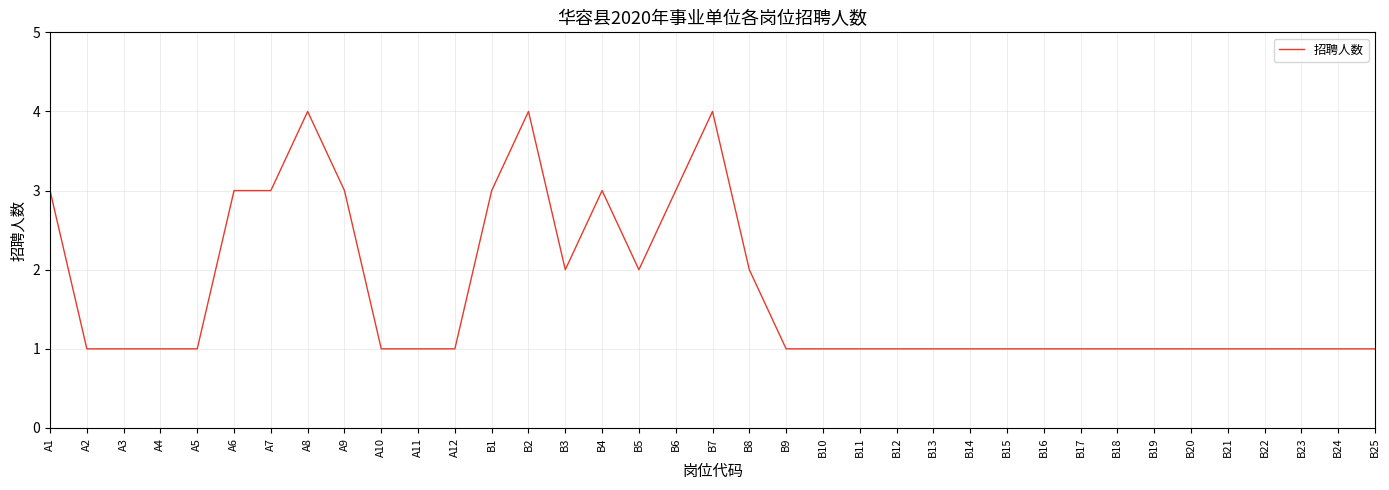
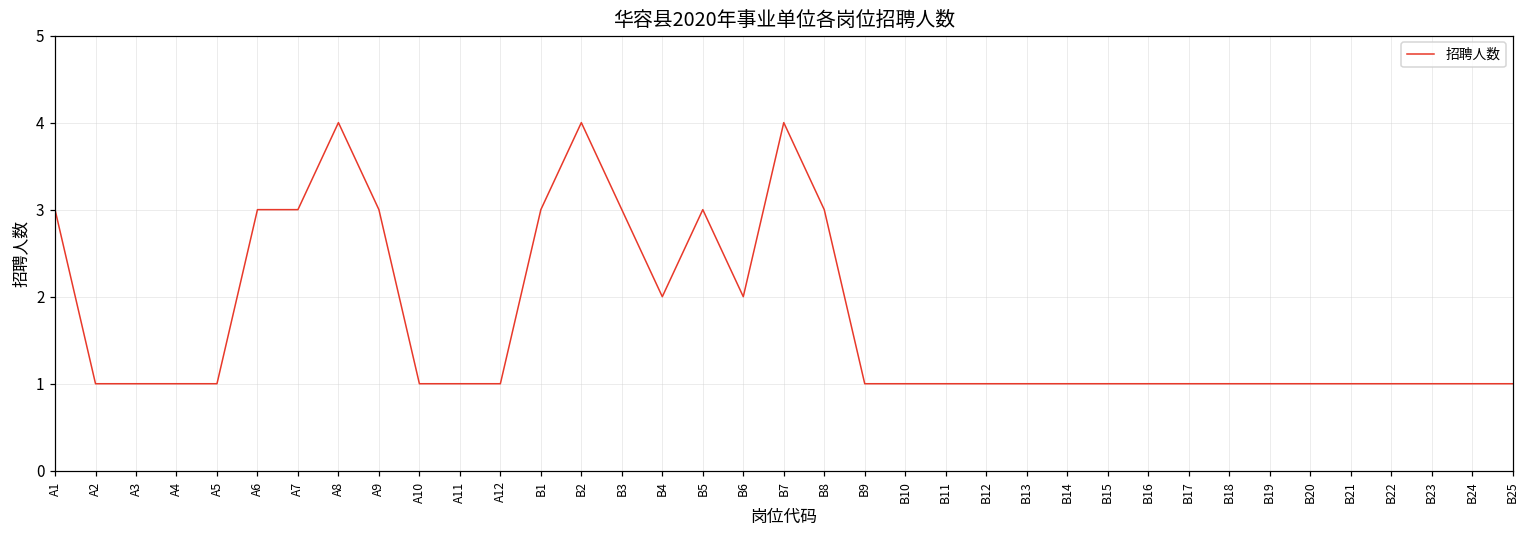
B3: 2 -> 3
B4: 3 -> 2
B5: 2 -> 3
B6: 3 -> 2
B8: 2 -> 3
